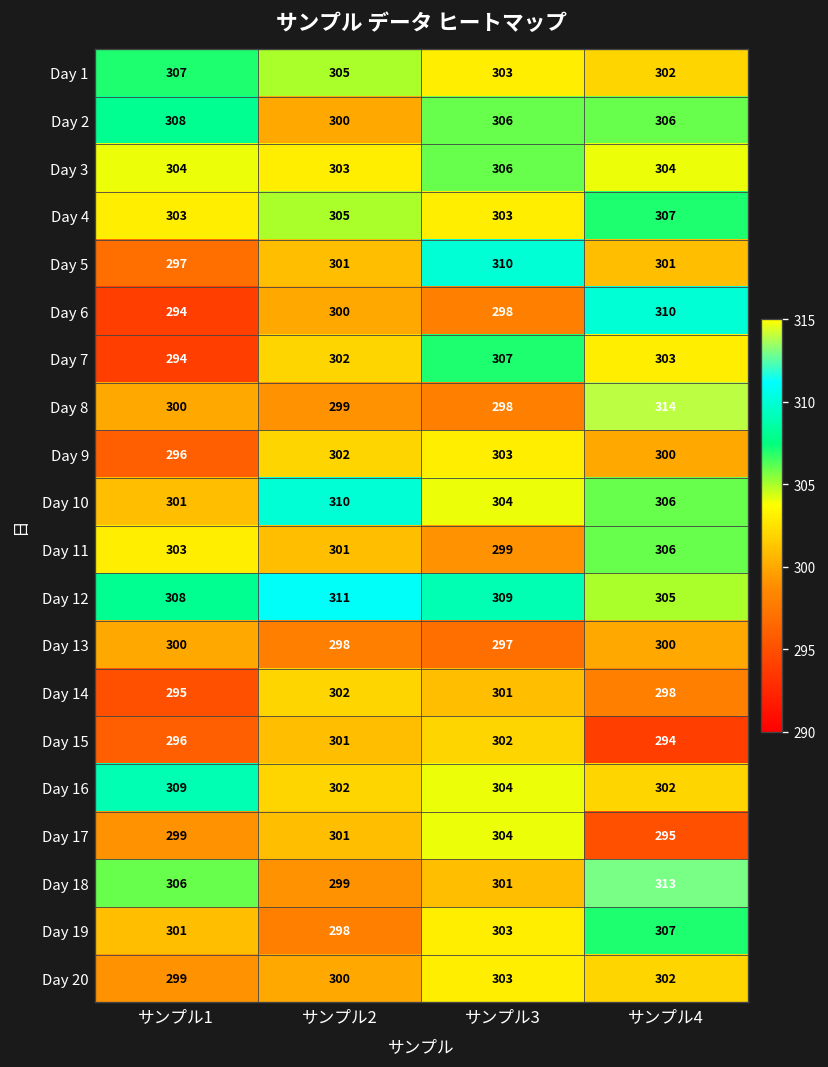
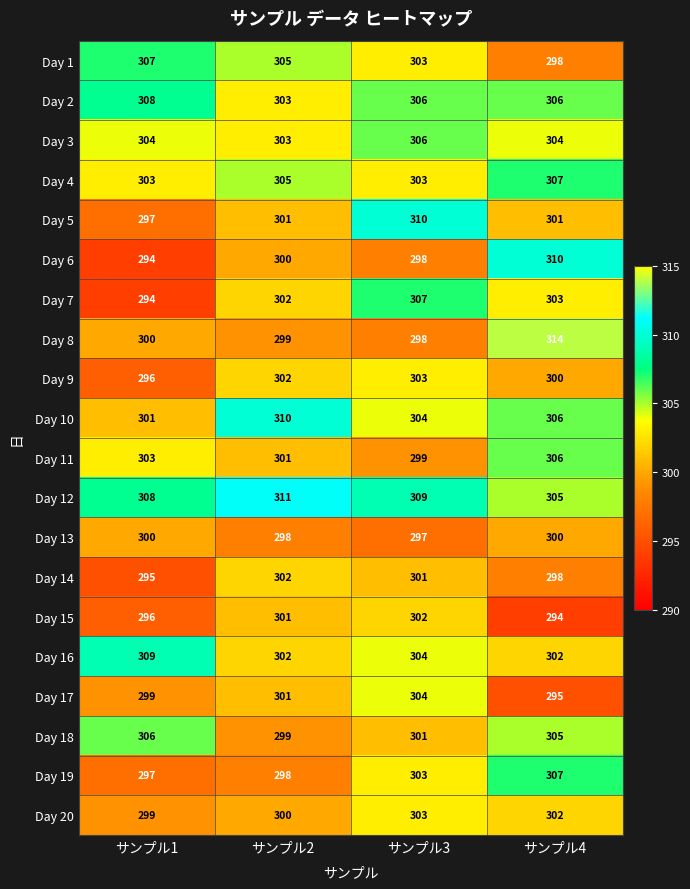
Day 1, サンプル4: 302 -> 298
Day 2, サンプル2: 300 -> 303
Day 18, サンプル4: 313 -> 305
Day 19, サンプル1: 301 -> 297
